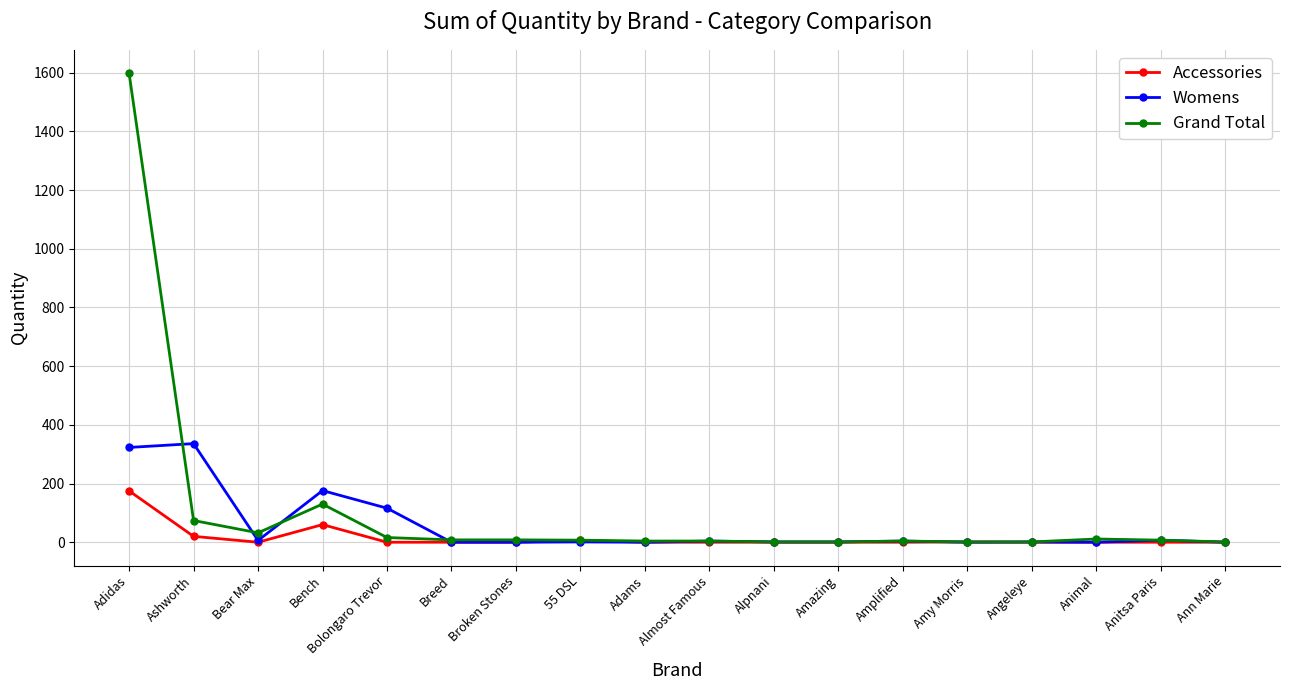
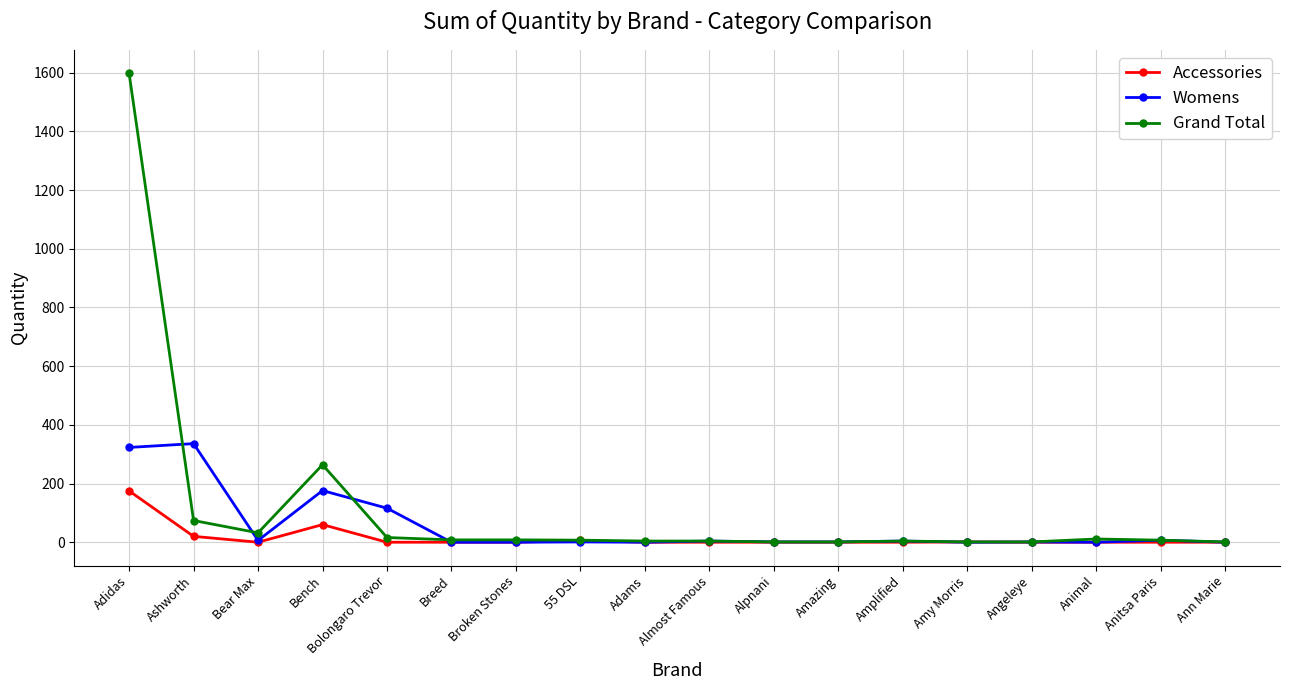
Grand Total, Bench: 130 -> 260
